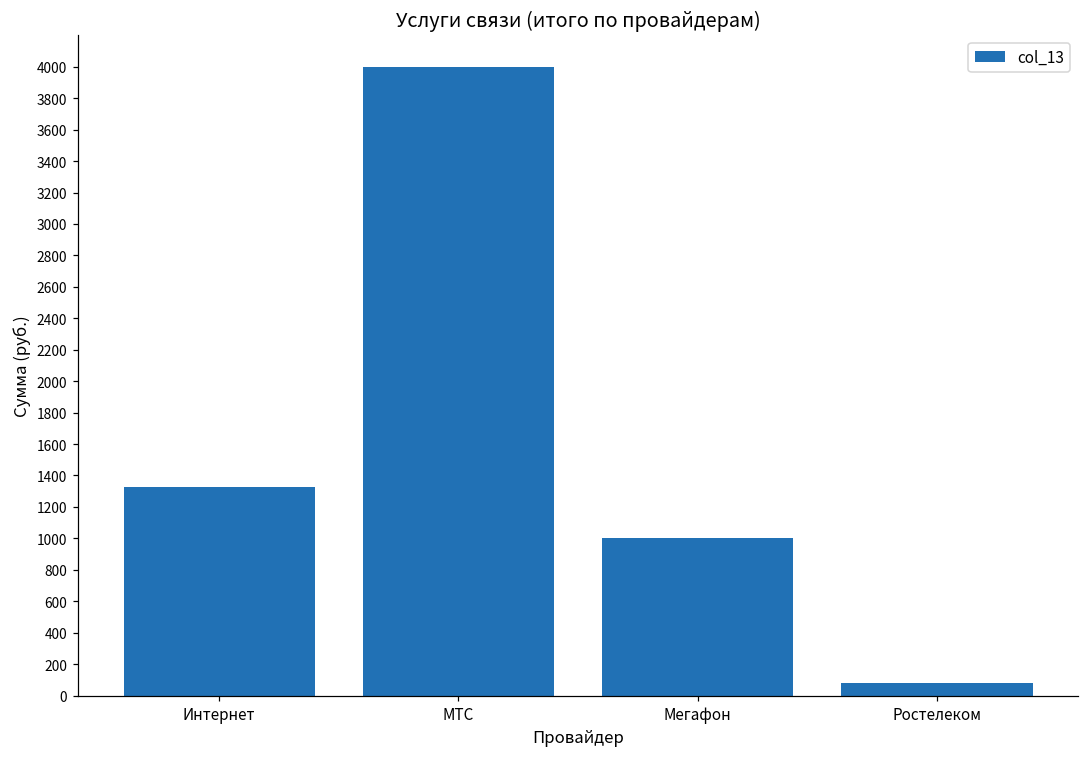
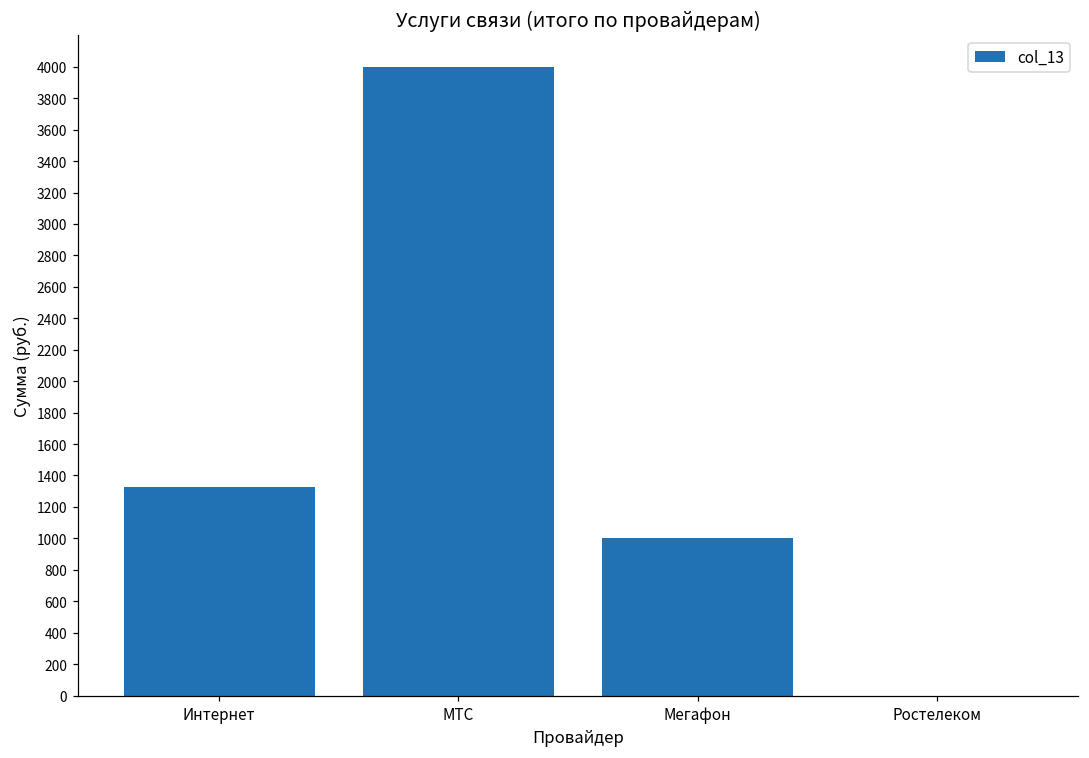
Ростелеком: 80 -> 0
